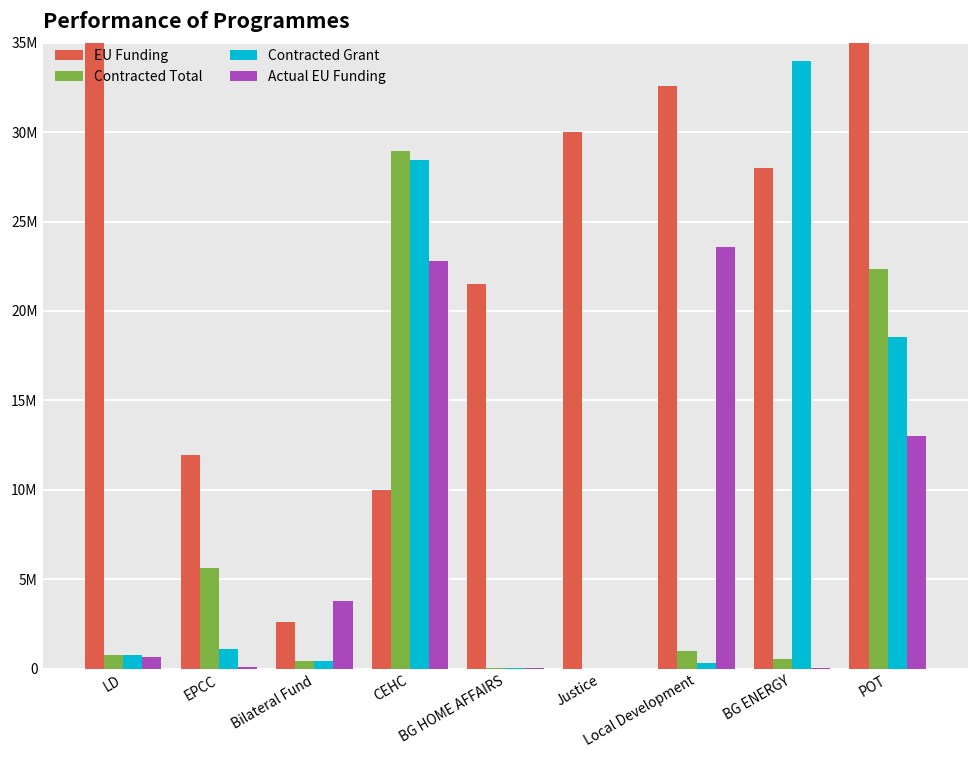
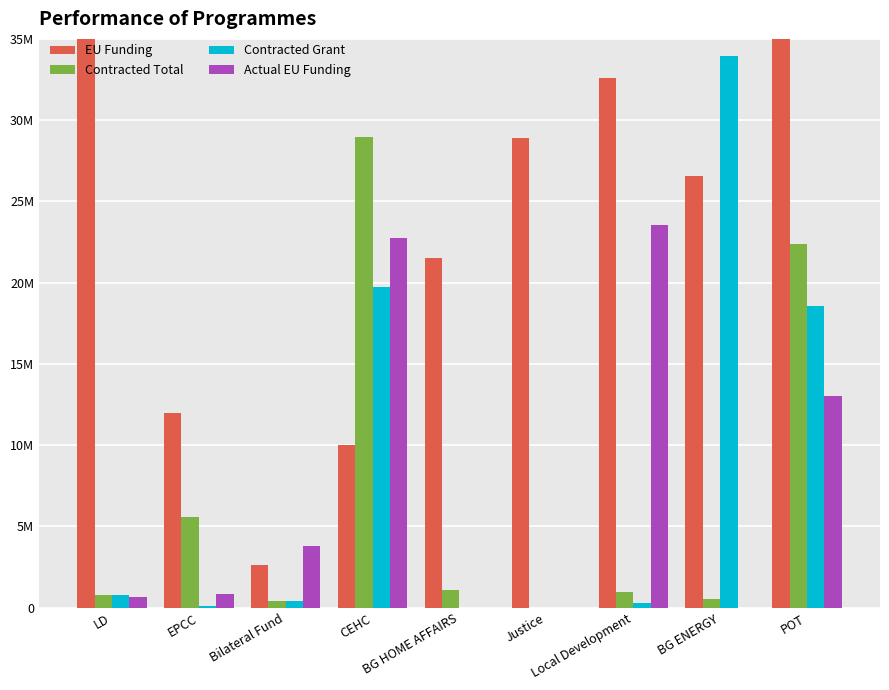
Contracted Grant, EPCC: 1100000 -> 100000
Actual EU Funding, EPCC: 100000 -> 800000
Contracted Grant, CEHC: 28400000 -> 19800000
Contracted Total, BG HOME AFFAIRS: 0 -> 1100000
EU Funding, Justice: 30000000 -> 28900000
EU Funding, BG ENERGY: 28000000 -> 26600000
